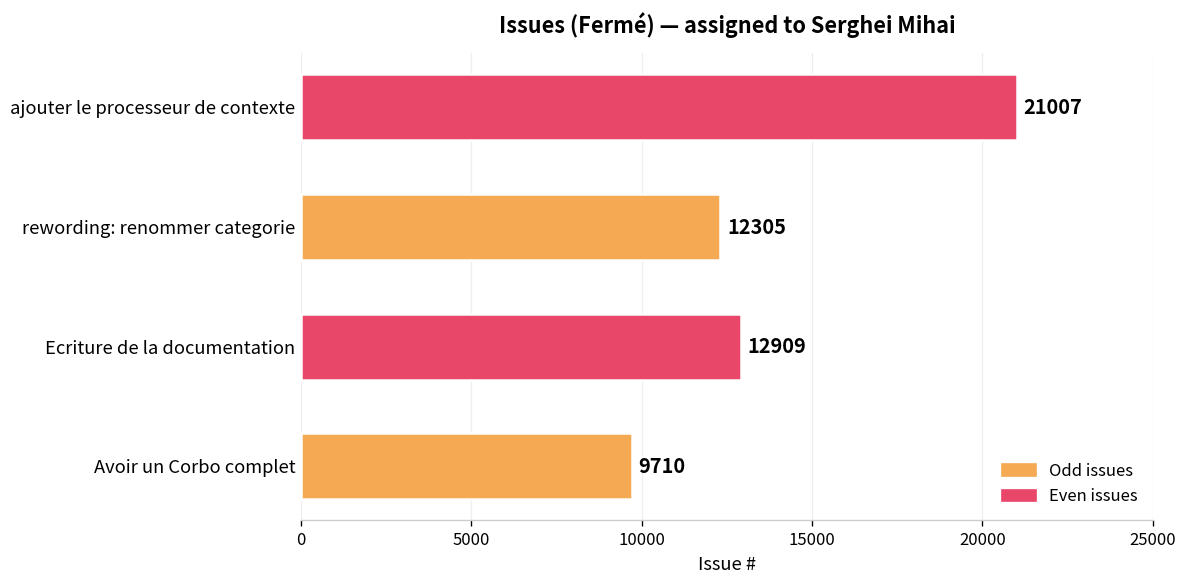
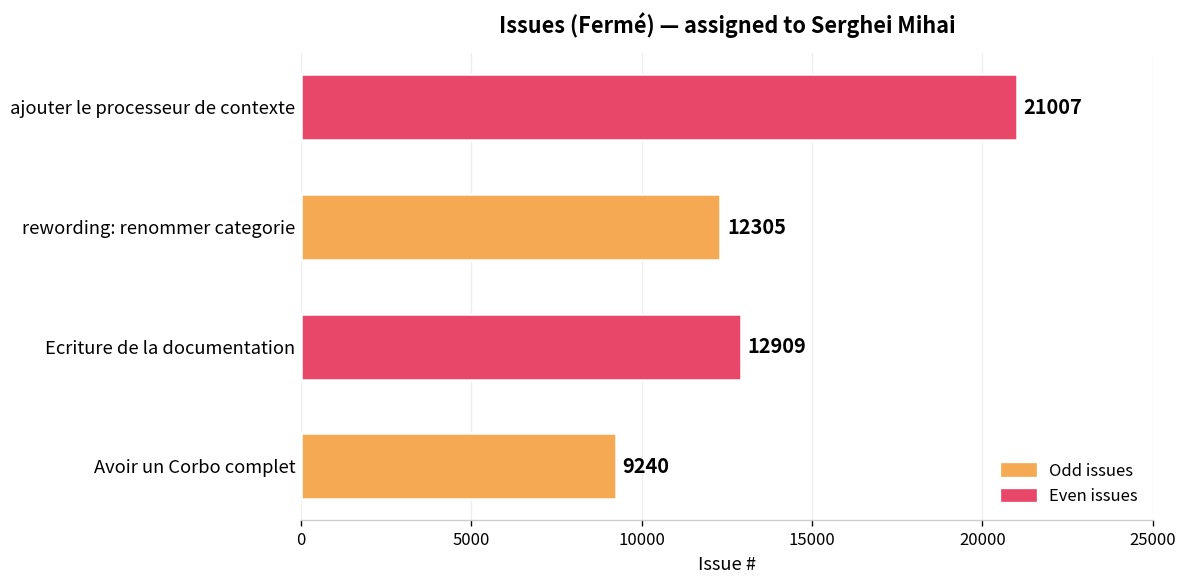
Avoir un Corbo complet: 9710 -> 9240
